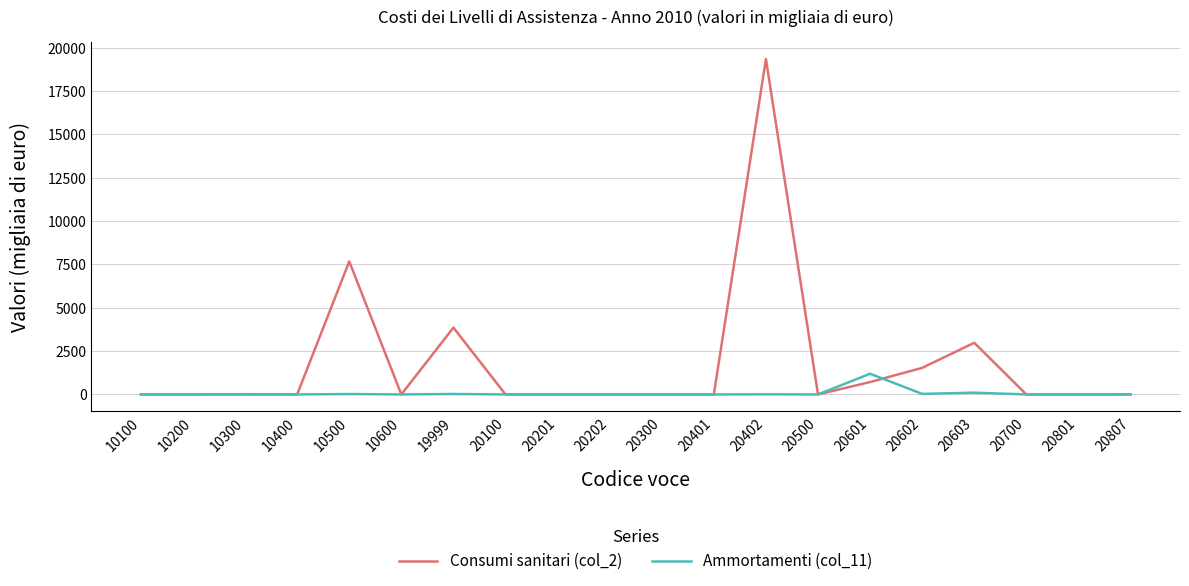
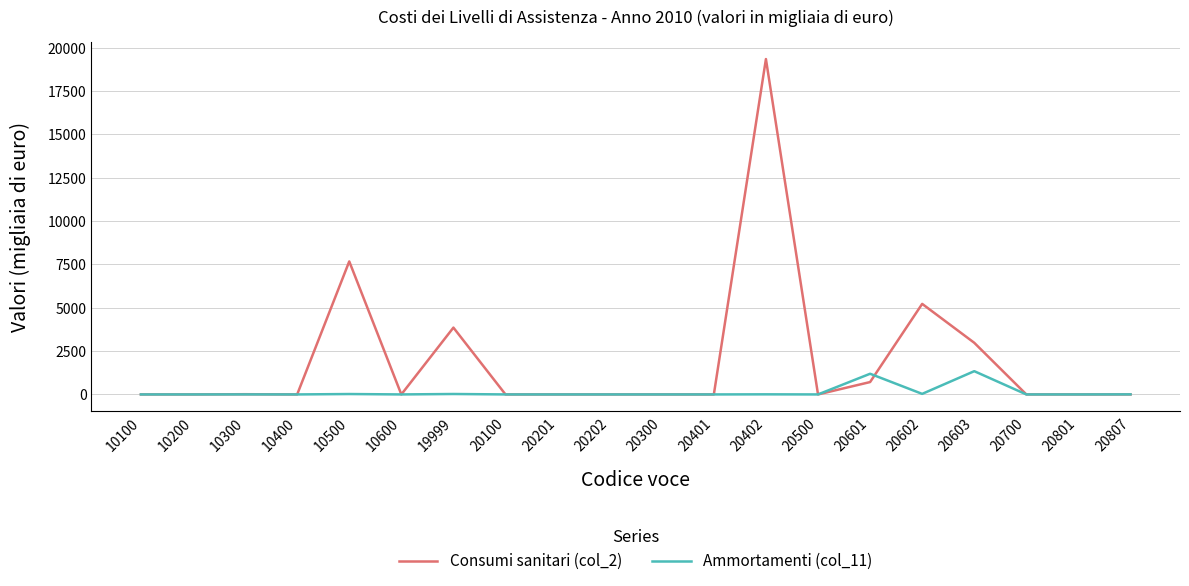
Consumi sanitari (col_2), 20602: 1500 -> 5200
Ammortamenti (col_11), 20603: 100 -> 1300
